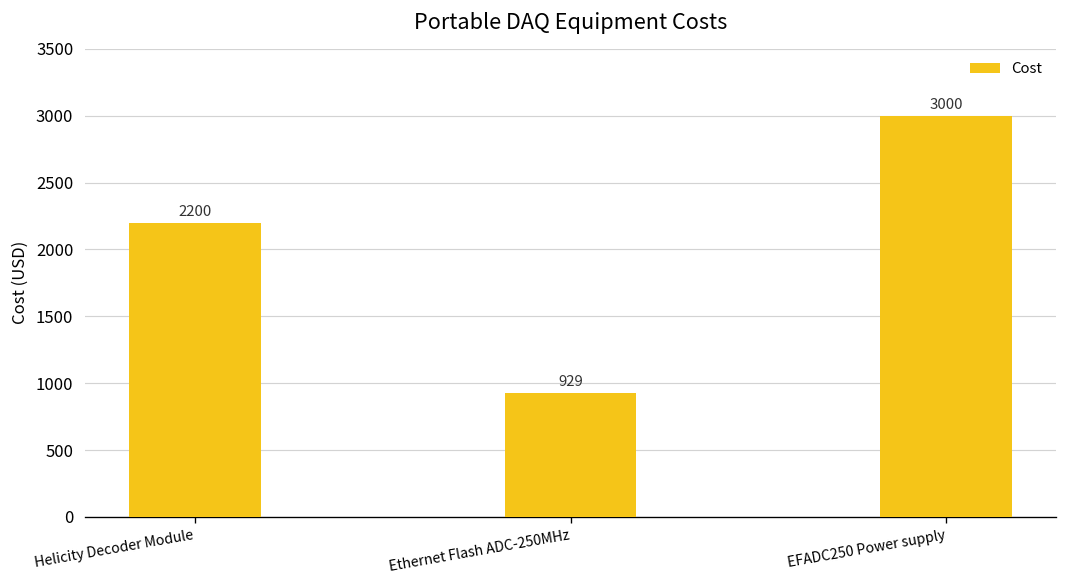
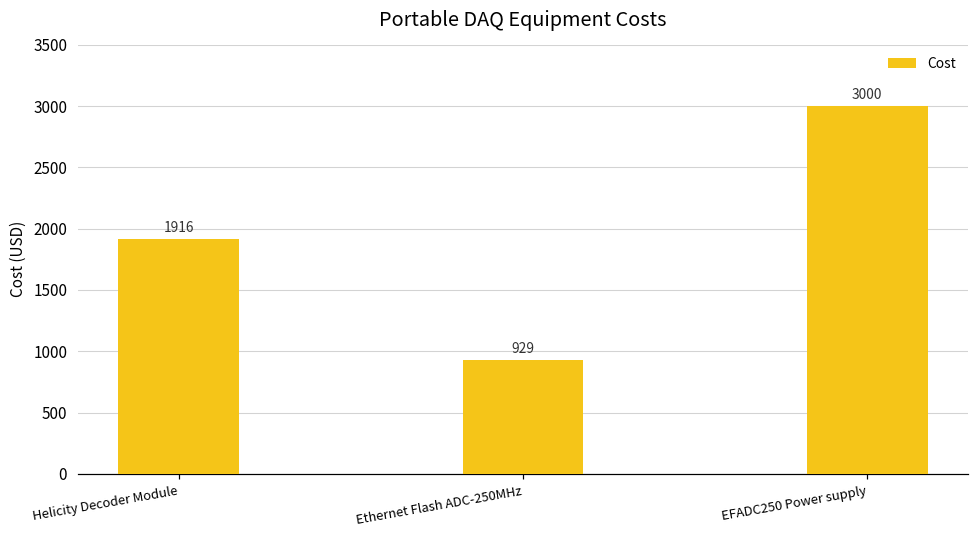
Helicity Decoder Module: 2200 -> 1916
